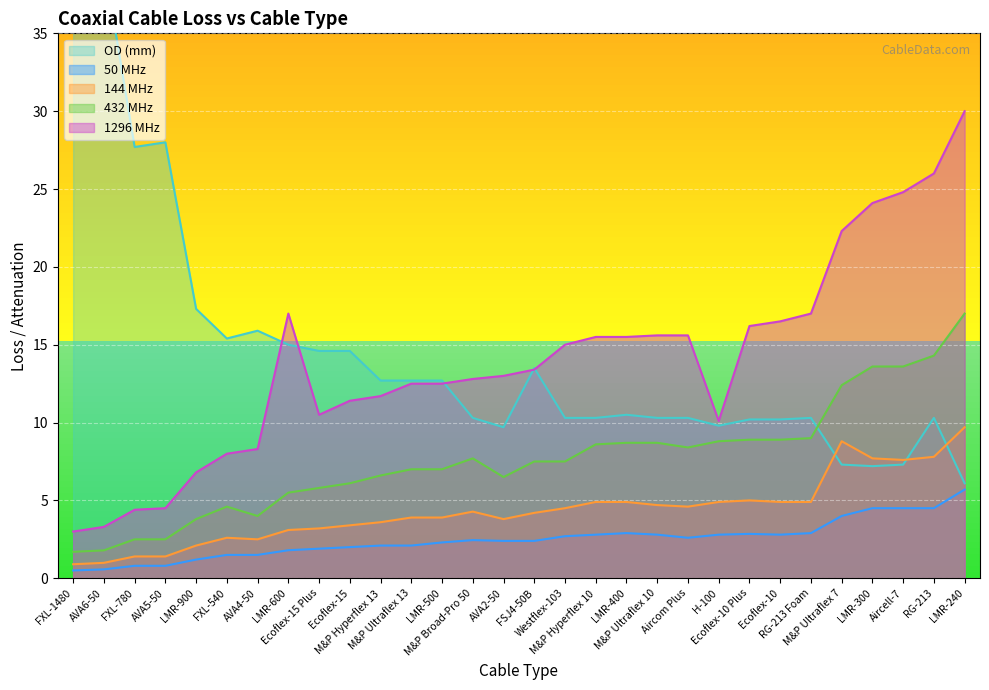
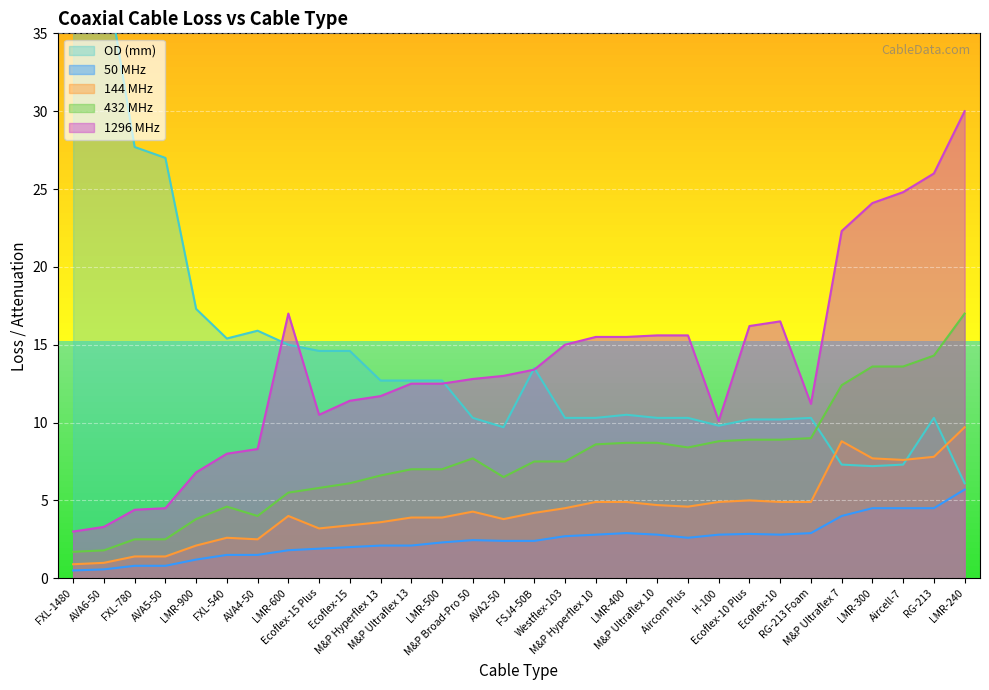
OD (mm), AVA5-50: 28 -> 27
144 MHz, LMR-600: 3.1 -> 4.0
1296 MHz, RG-213 Foam: 17.0 -> 11.2
